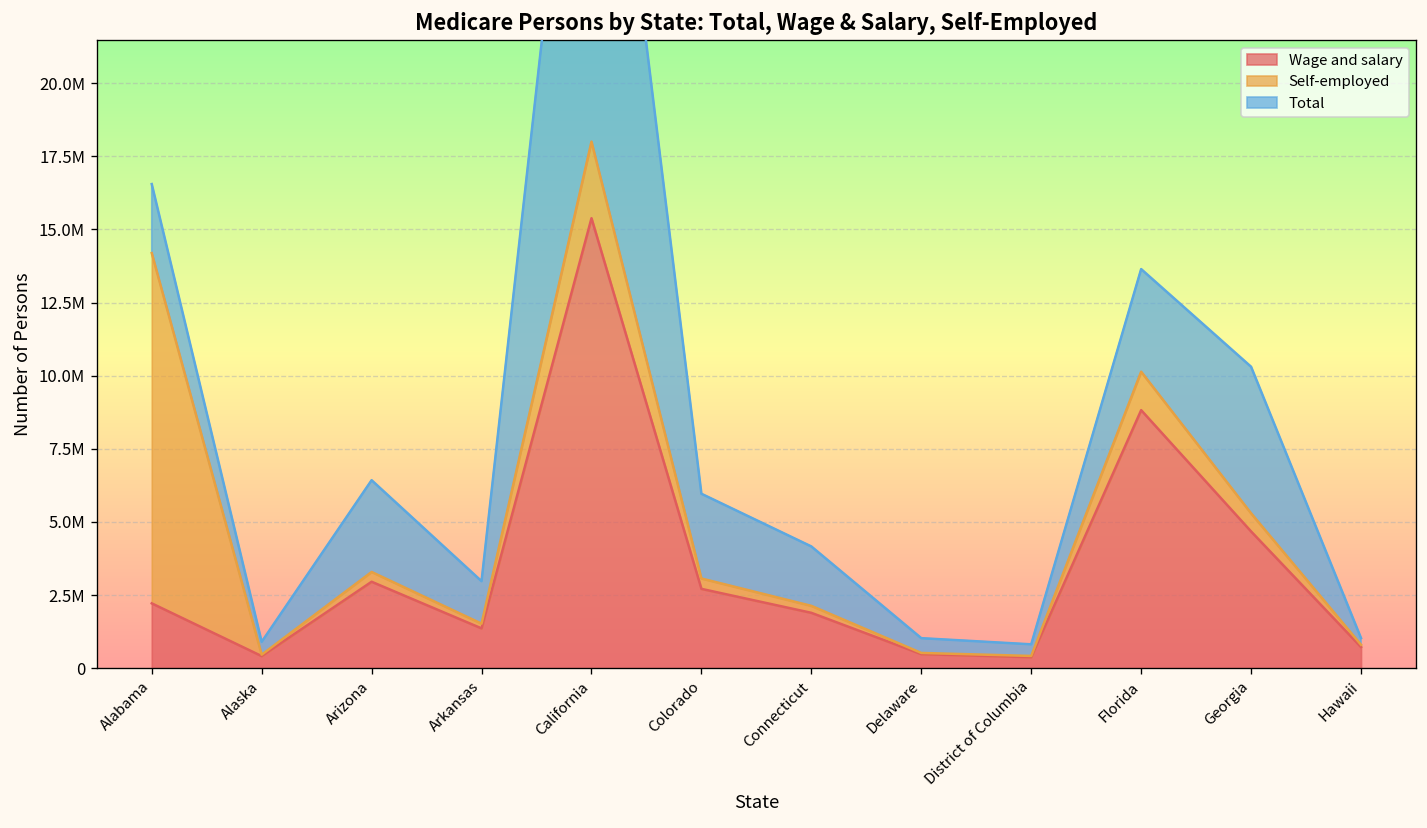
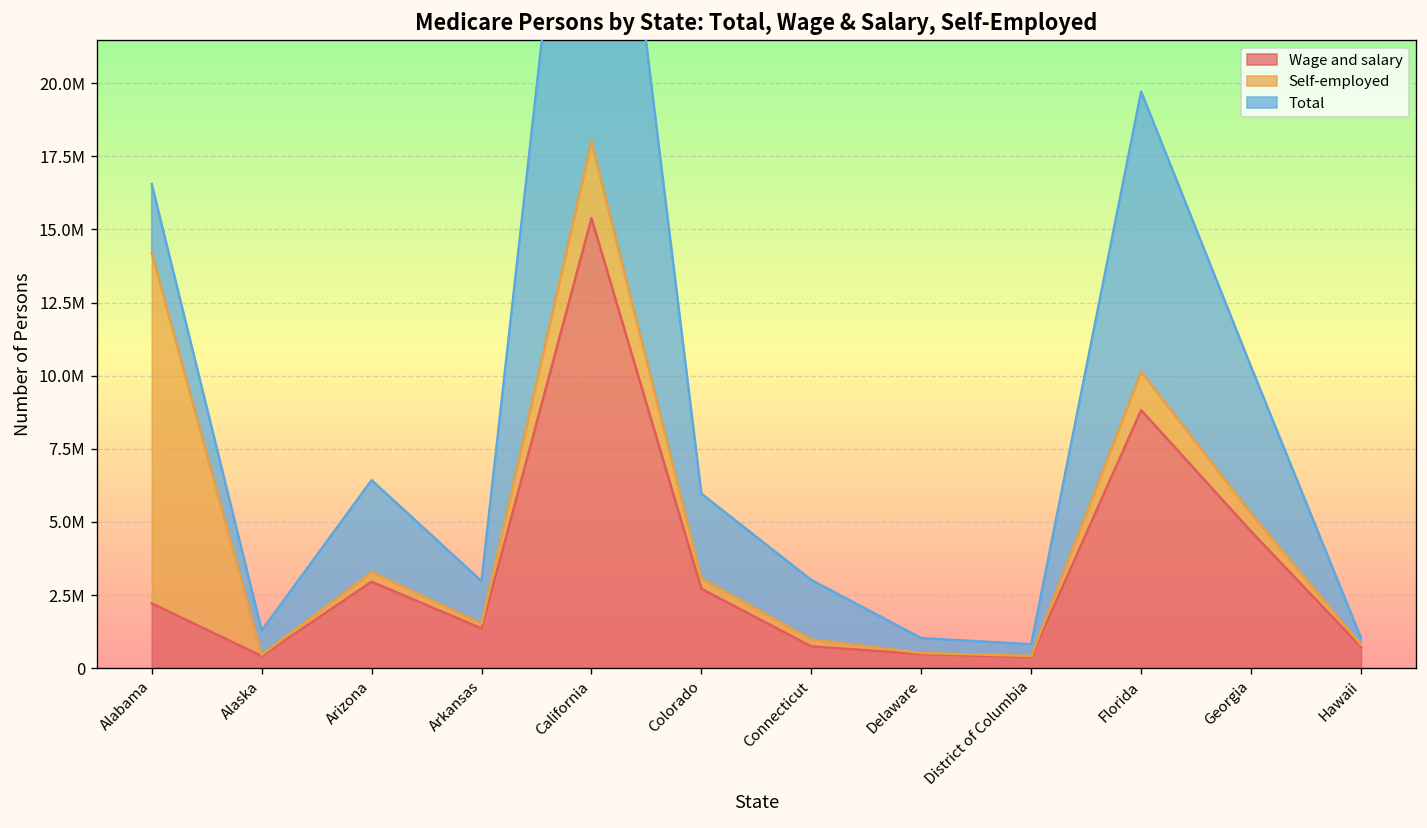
Total, Alaska: 400000 -> 800000
Wage and salary, Connecticut: 1900000 -> 700000
Total, Florida: 3500000 -> 9600000
